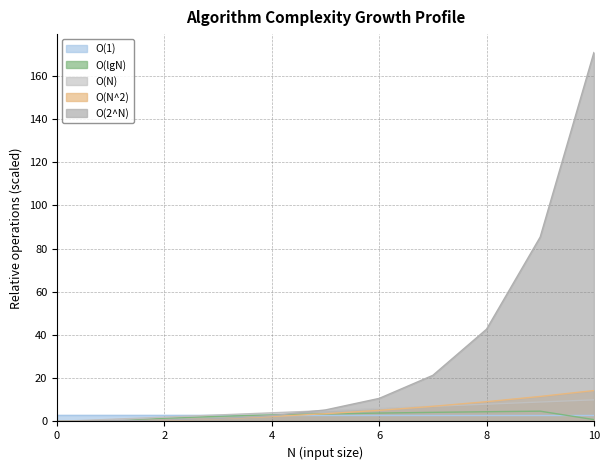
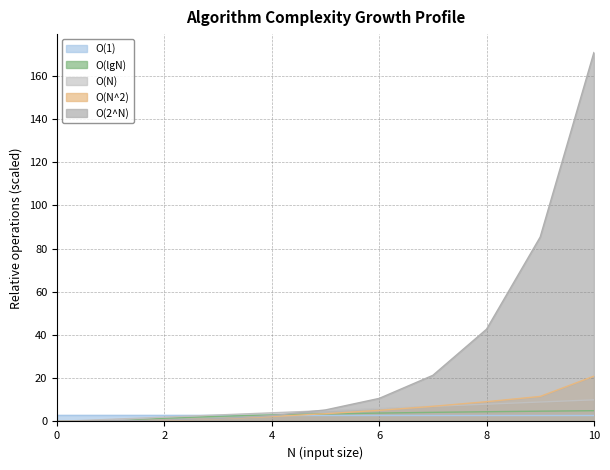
O(lgN), 10: 1 -> 5
O(N^2), 10: 14 -> 21
